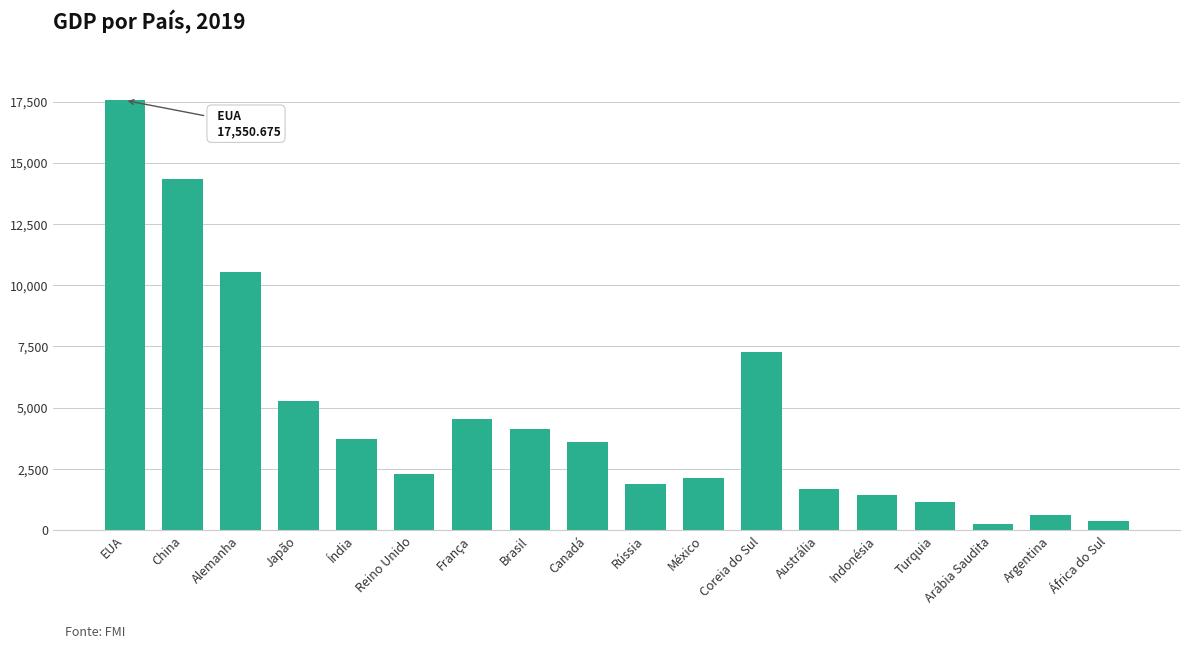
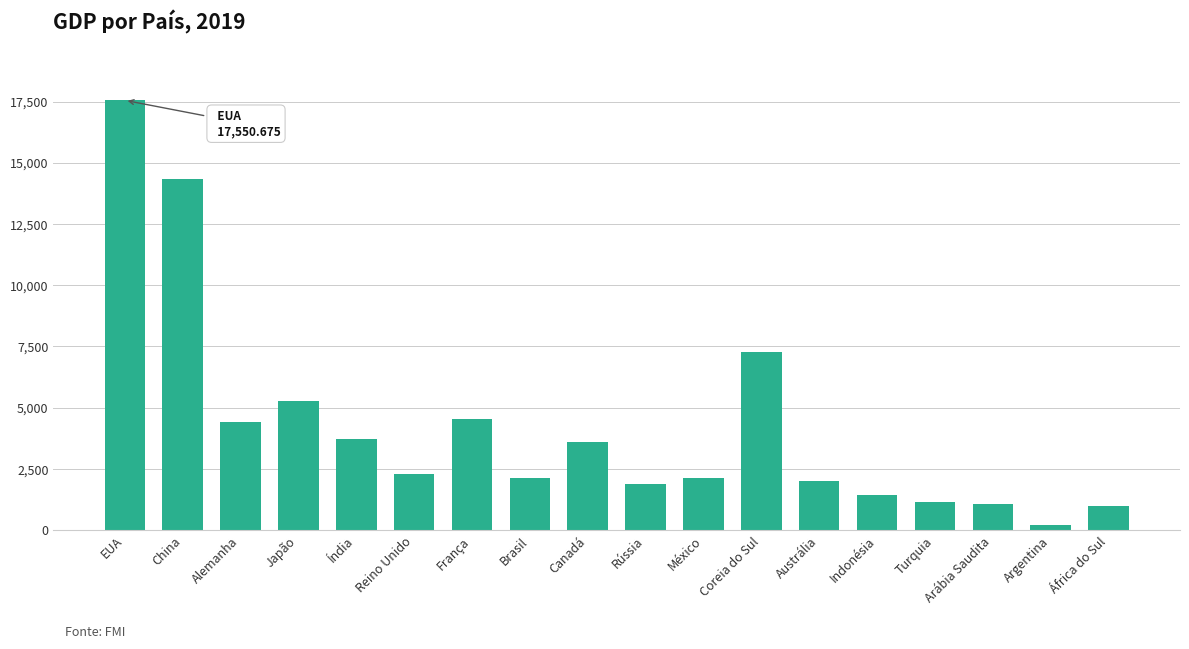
Alemanha: 10,500 -> 4,400
Brasil: 4,100 -> 2,100
Austrália: 1,700 -> 2,000
Arábia Saudita: 200 -> 1,100
Argentina: 600 -> 200
África do Sul: 400 -> 1,000
